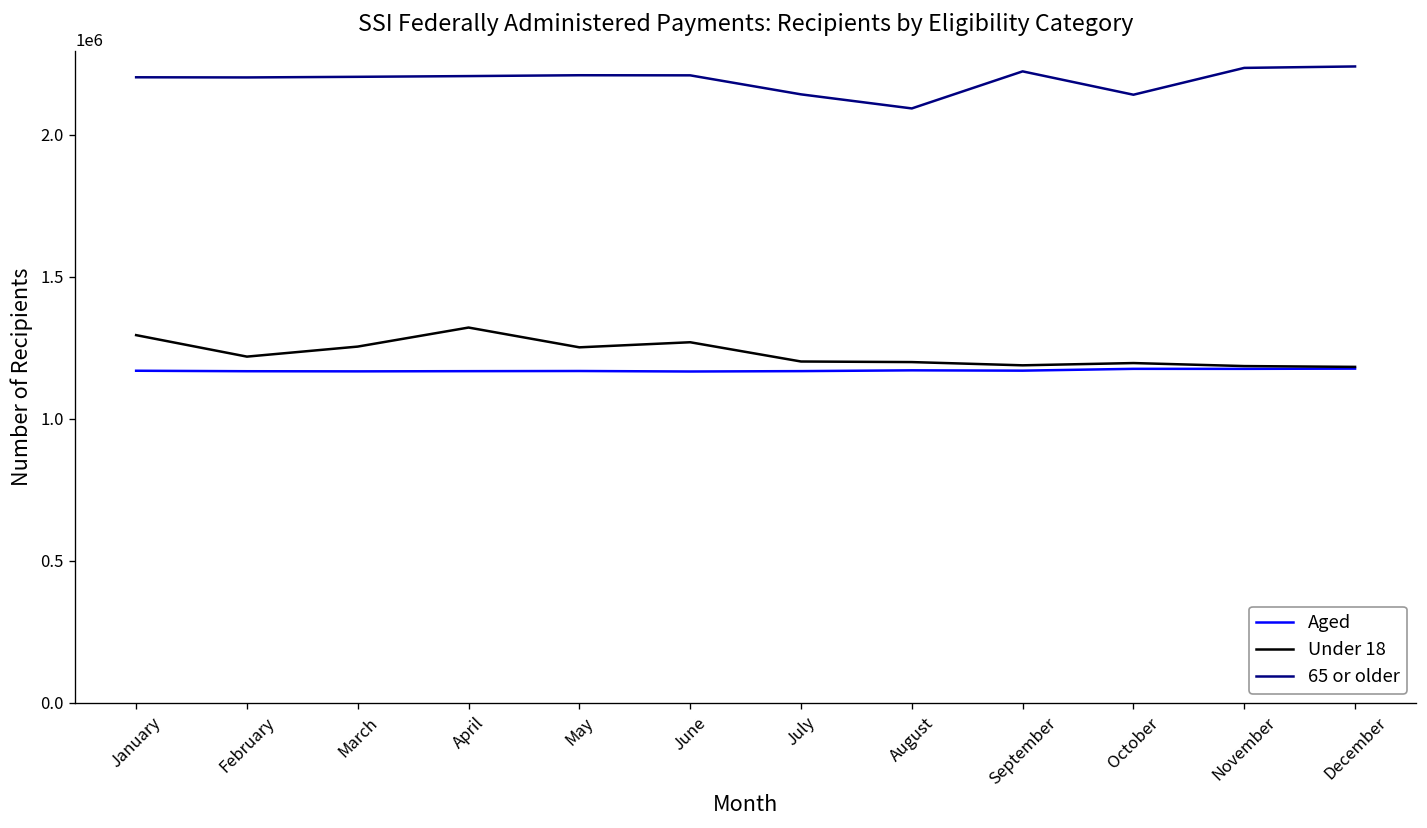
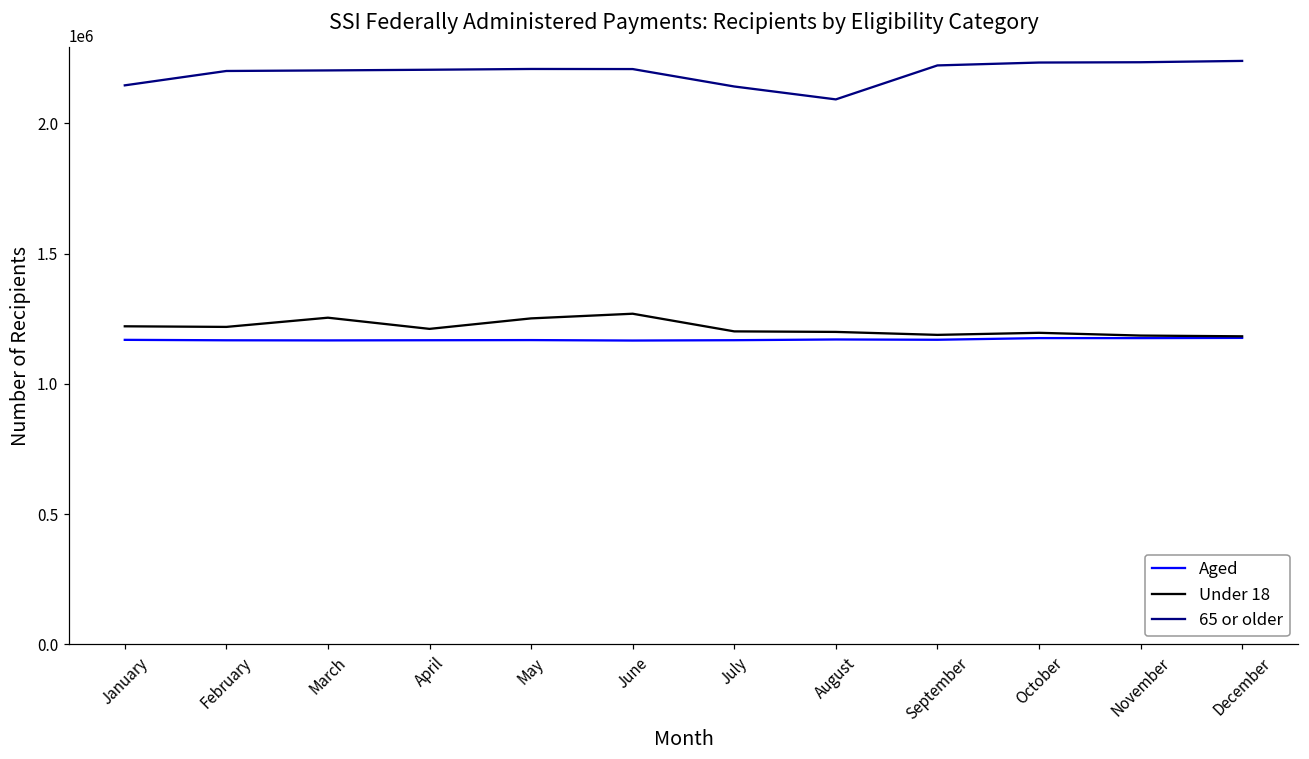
Under 18, January: 1290000 -> 1220000
65 or older, January: 2200000 -> 2150000
Under 18, April: 1320000 -> 1210000
65 or older, October: 2140000 -> 2230000
